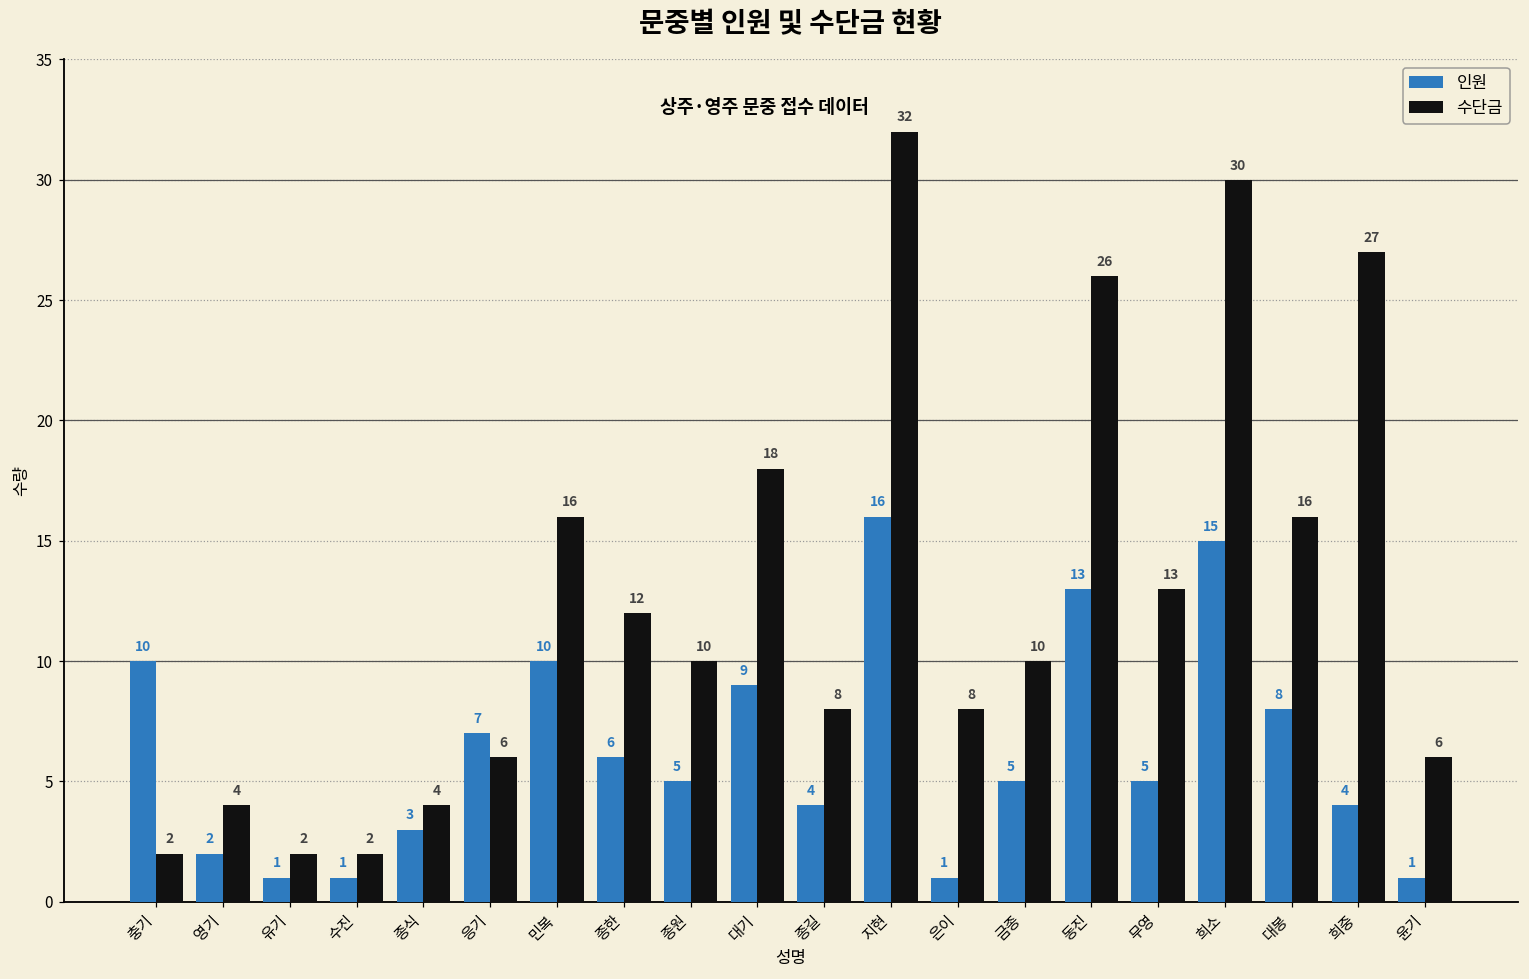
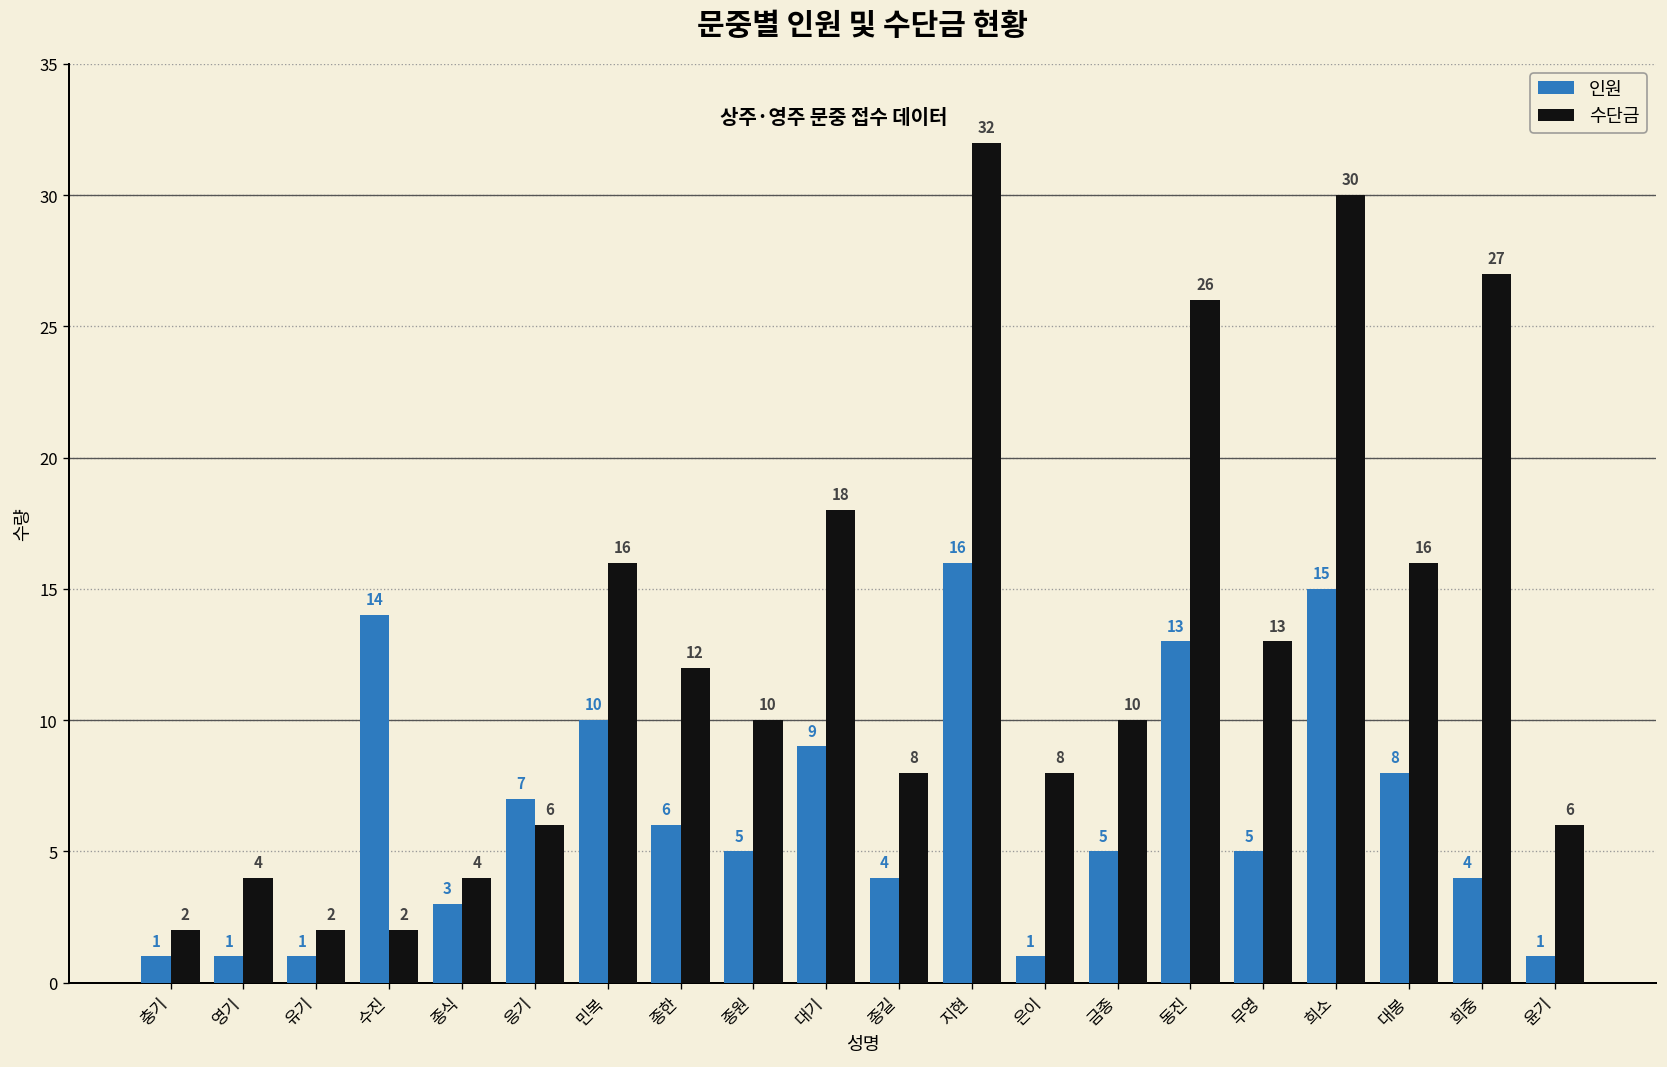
인원, 충기: 10 -> 1
인원, 영기: 2 -> 1
인원, 수진: 1 -> 14
